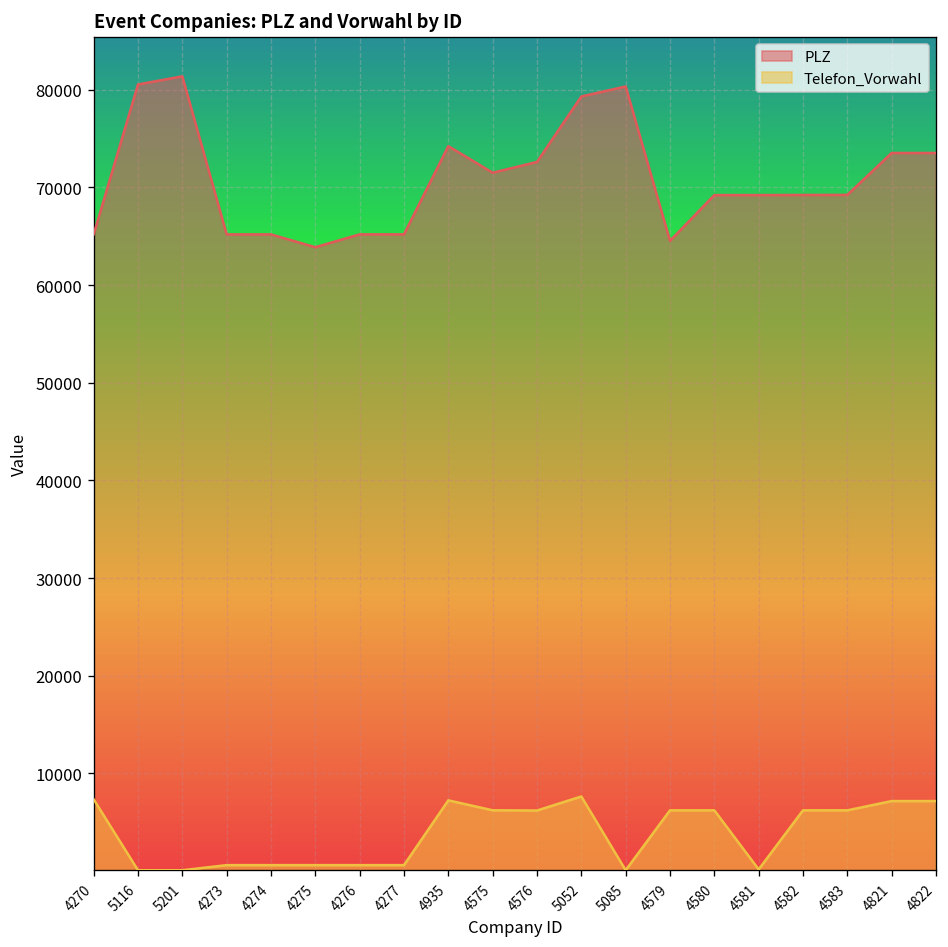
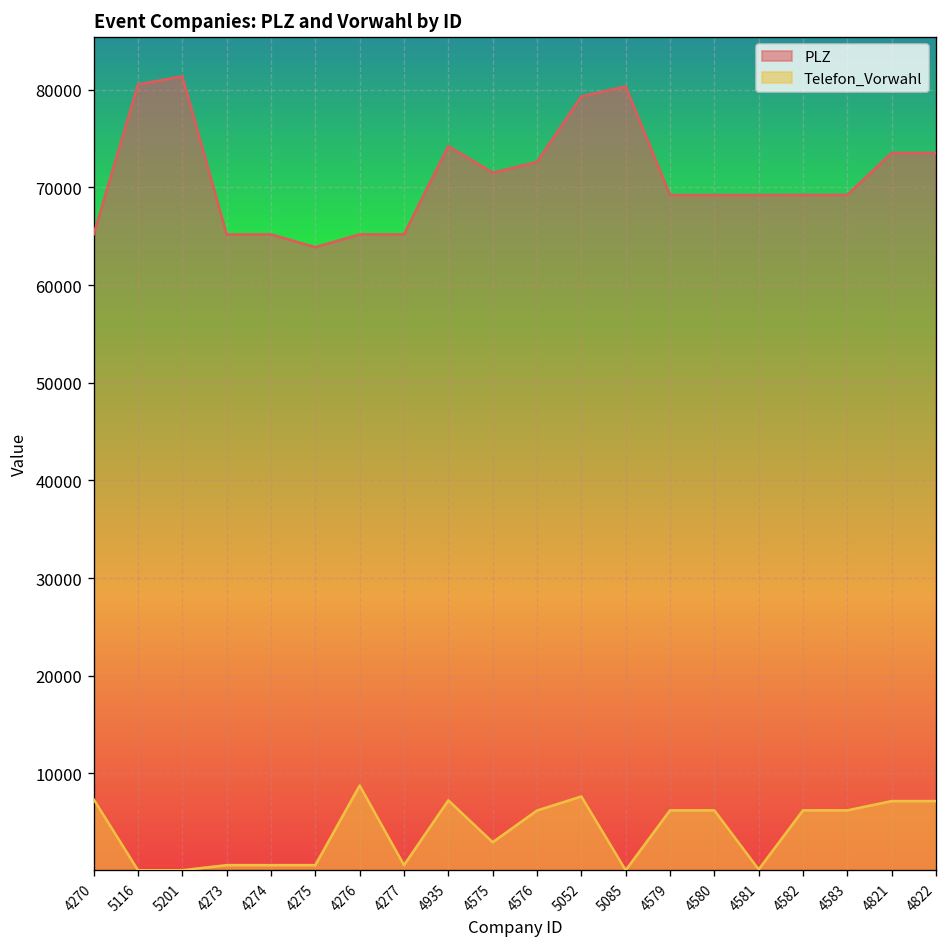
Telefon_Vorwahl, 4276: 1000 -> 9000
Telefon_Vorwahl, 4575: 6000 -> 3000
PLZ, 4579: 65000 -> 69000
